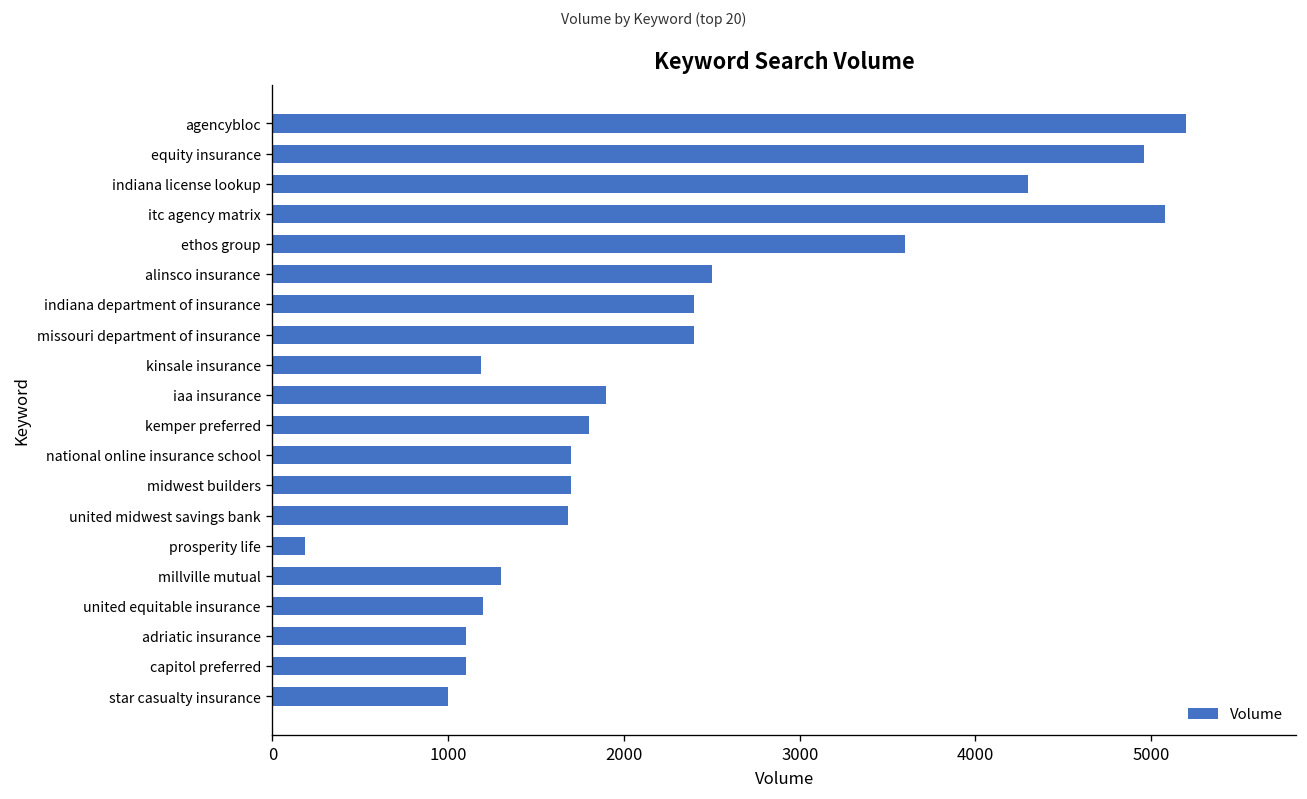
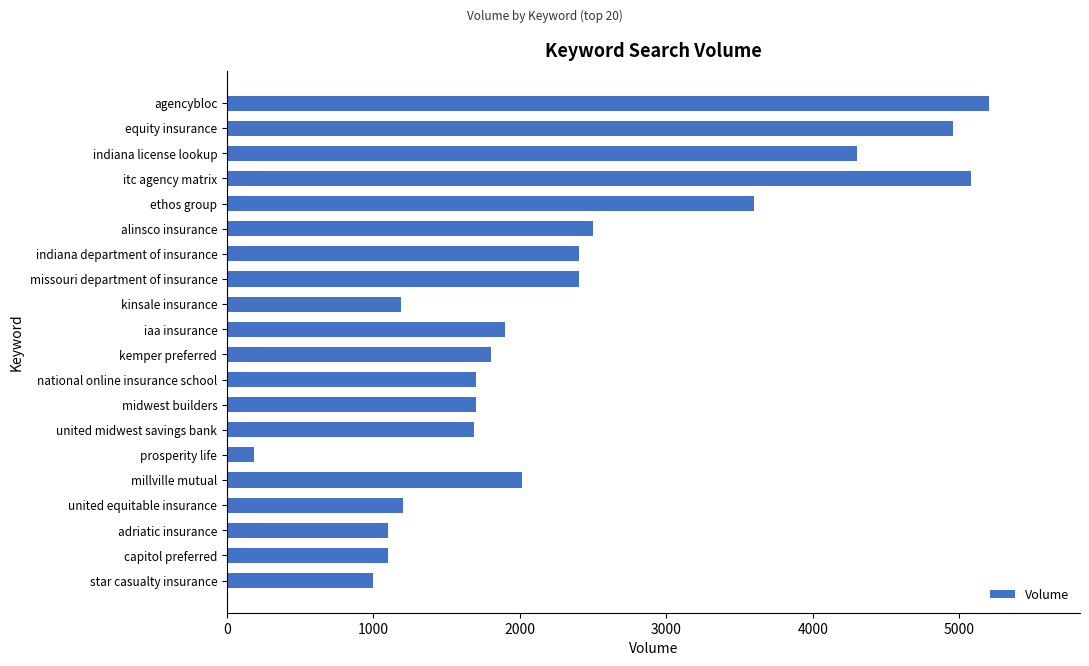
millville mutual: 1300 -> 2010
